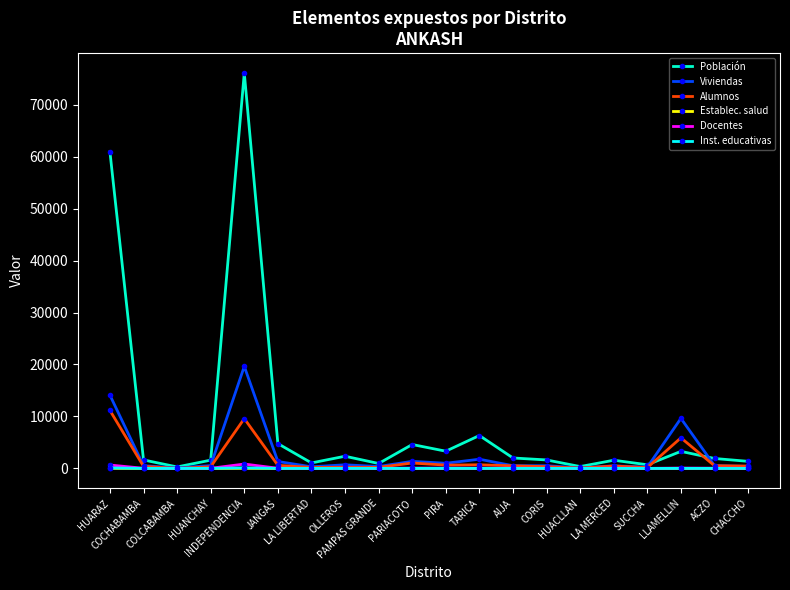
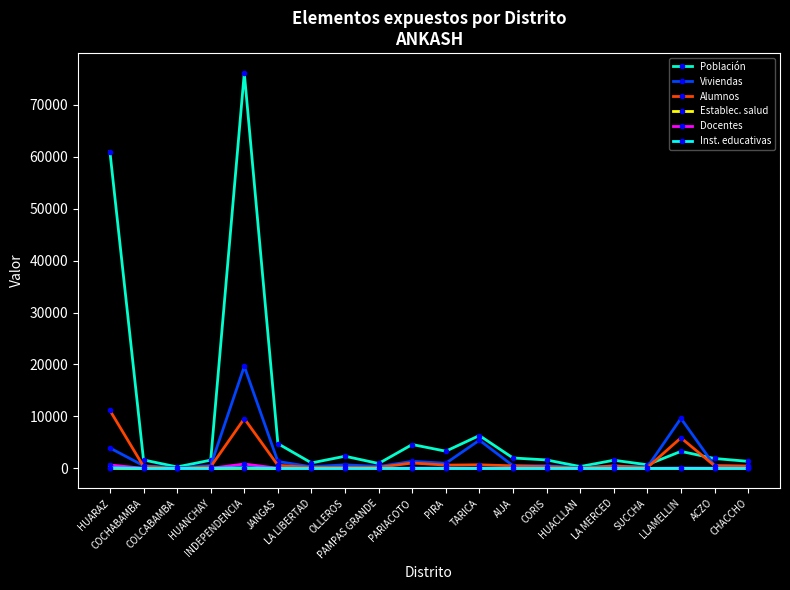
Viviendas, HUARAZ: 14000 -> 4000
Viviendas, TARICA: 2000 -> 5000
